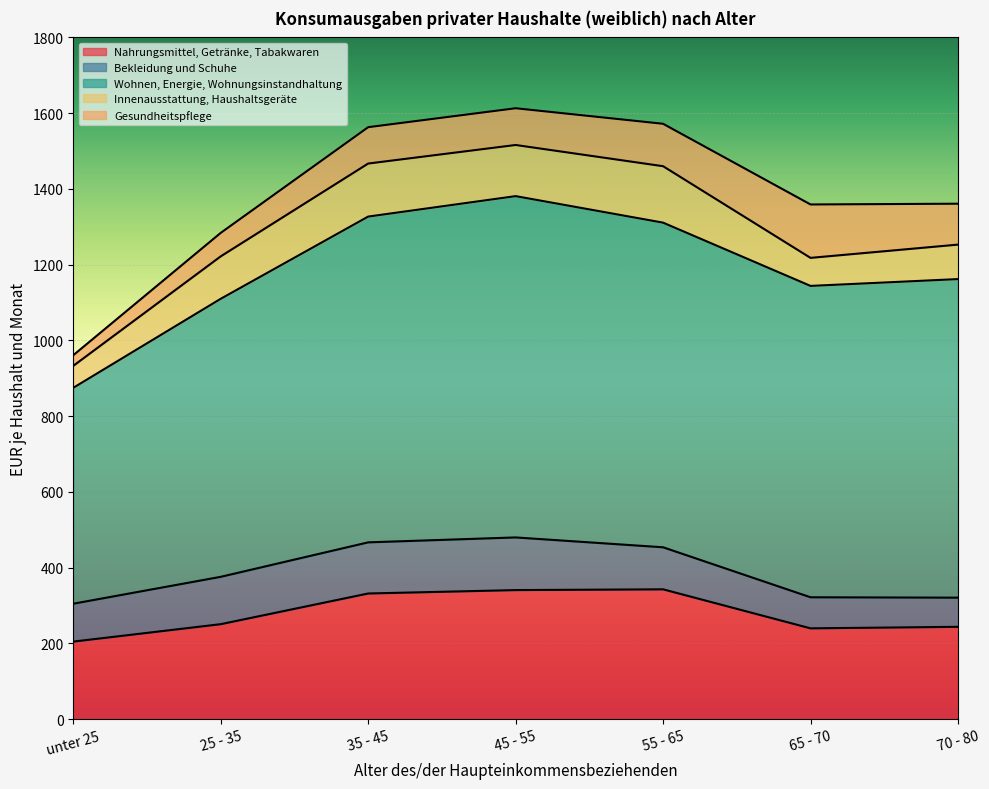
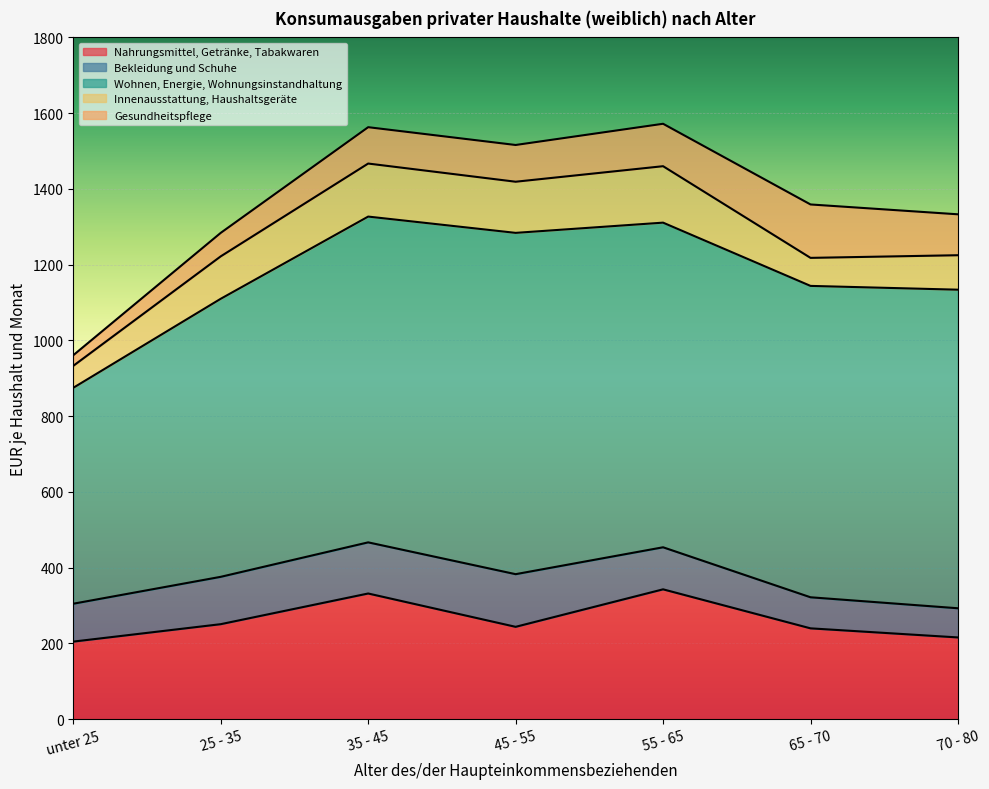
Nahrungsmittel, Getränke, Tabakwaren, 45 - 55: 340 -> 240
Nahrungsmittel, Getränke, Tabakwaren, 70 - 80: 240 -> 220
